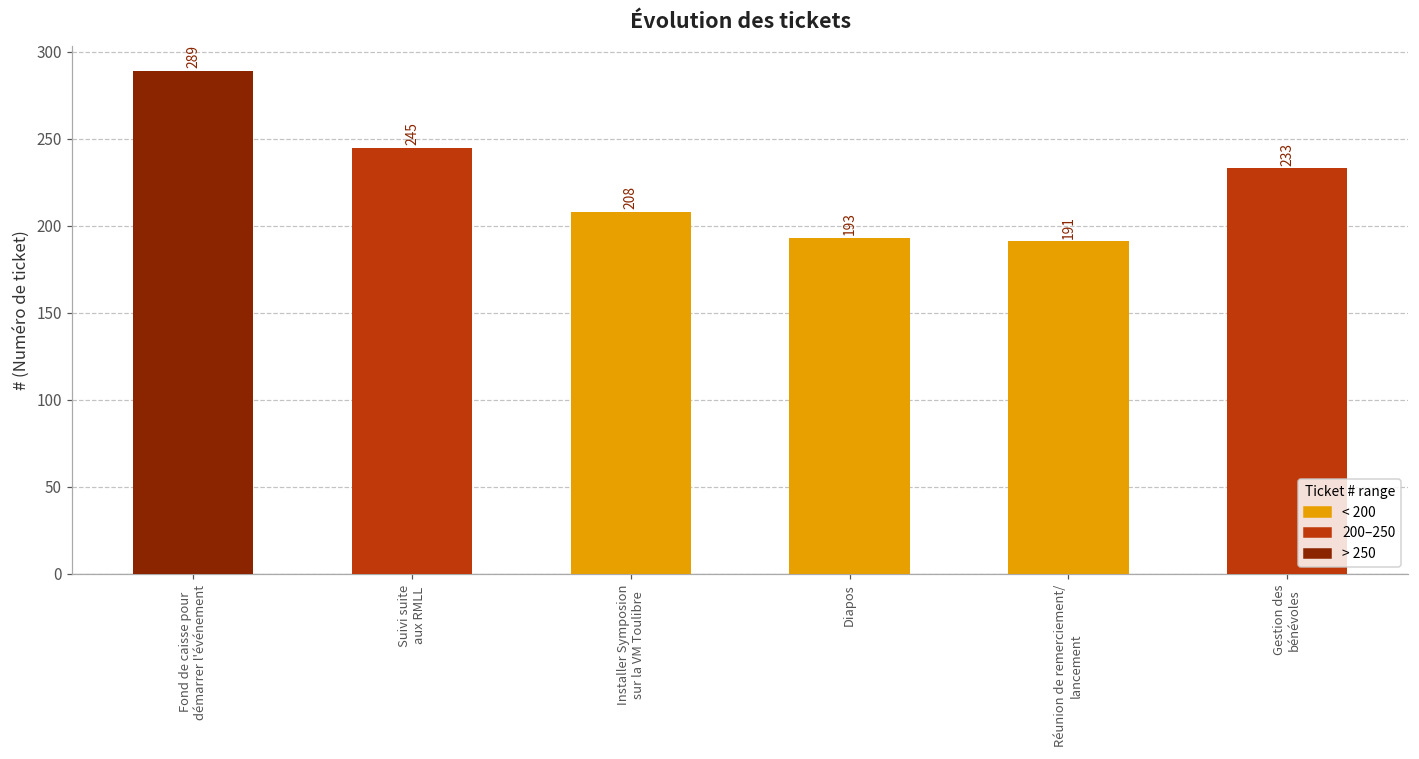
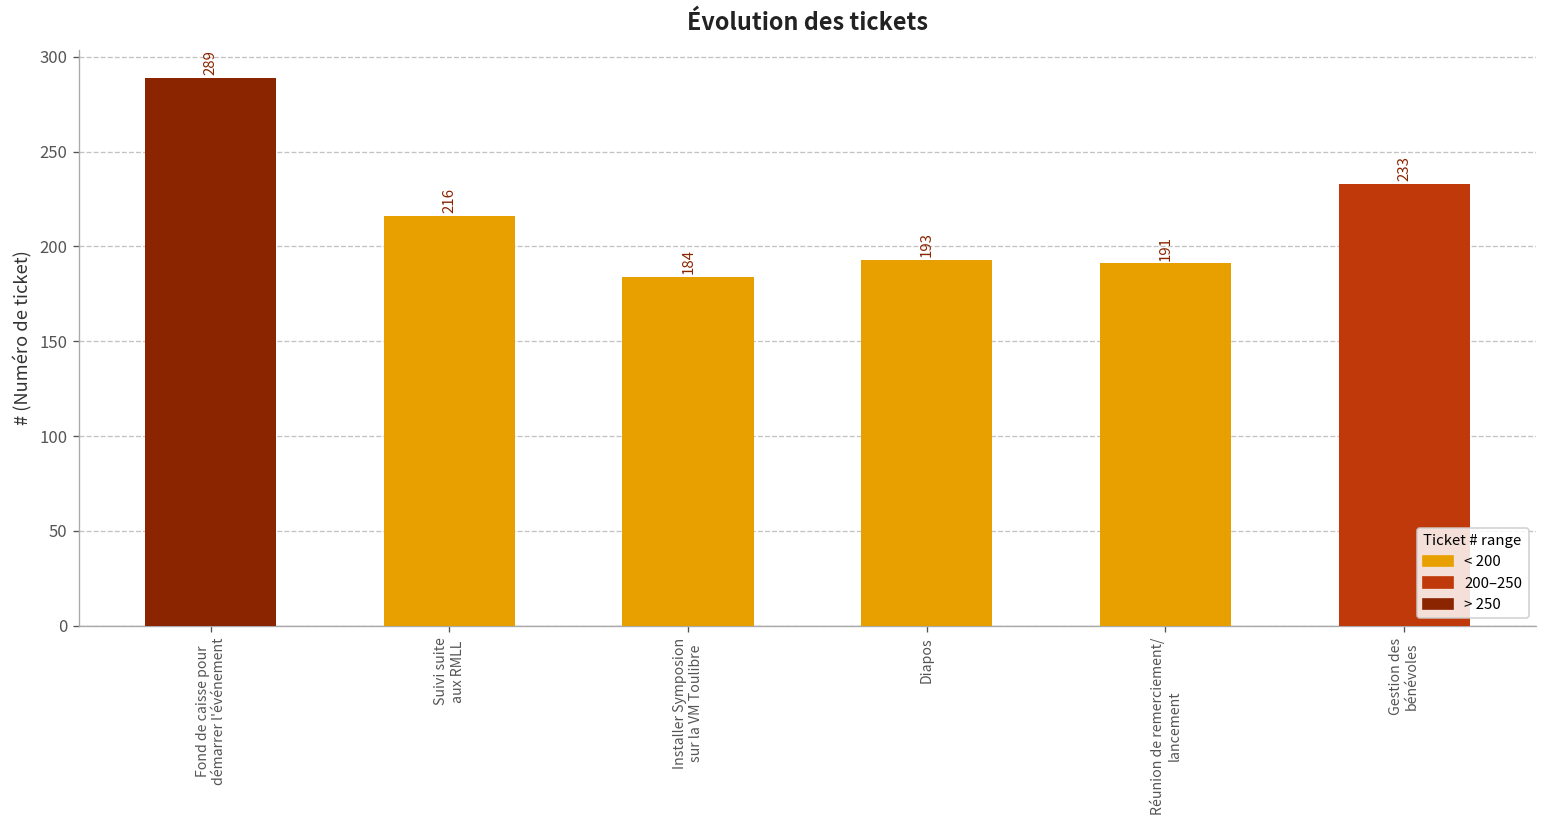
Suivi suite aux RMLL: 245 -> 216
Installer Symposion sur la VM Toulibre: 208 -> 184
